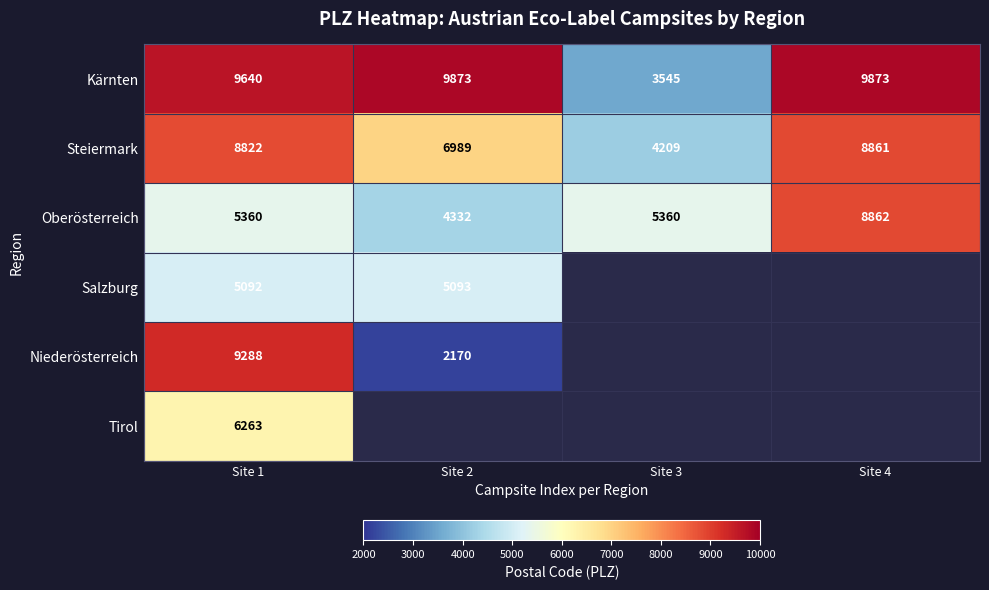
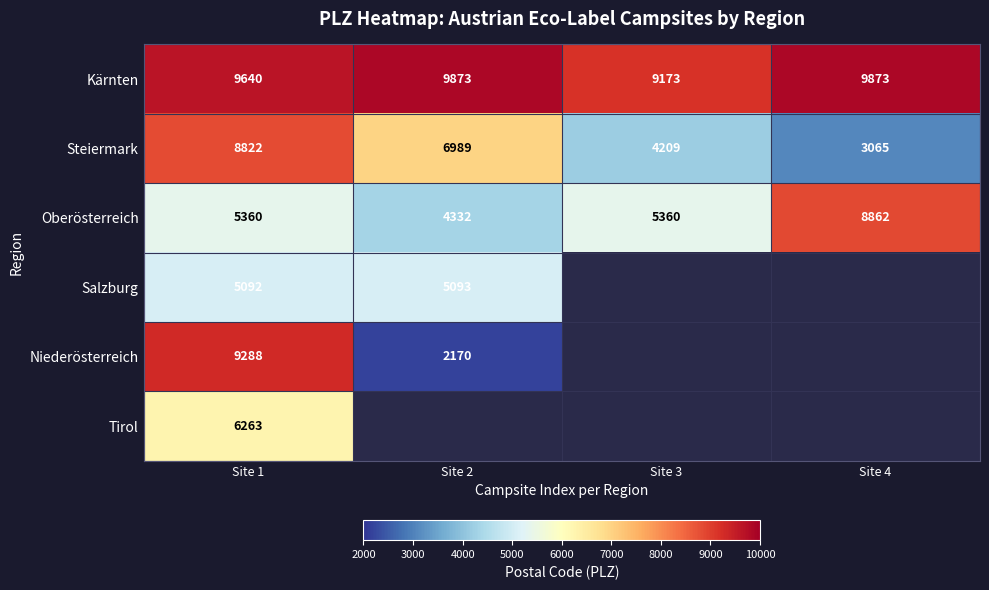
Kärnten, Site 3: 3545 -> 9173
Steiermark, Site 4: 8861 -> 3065
